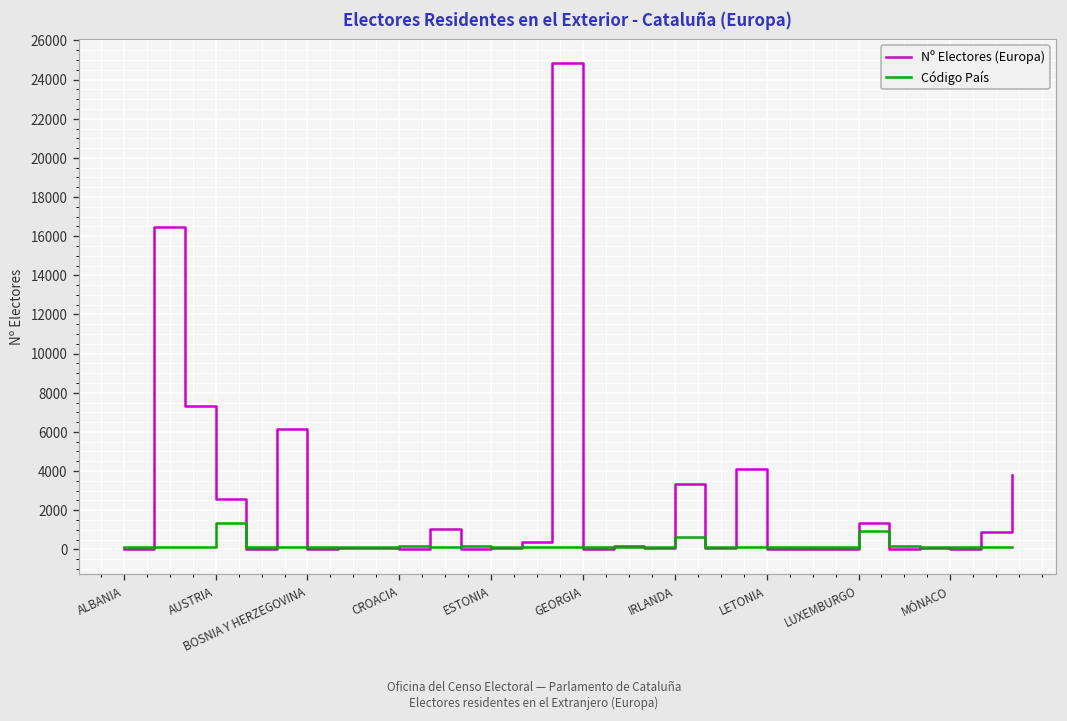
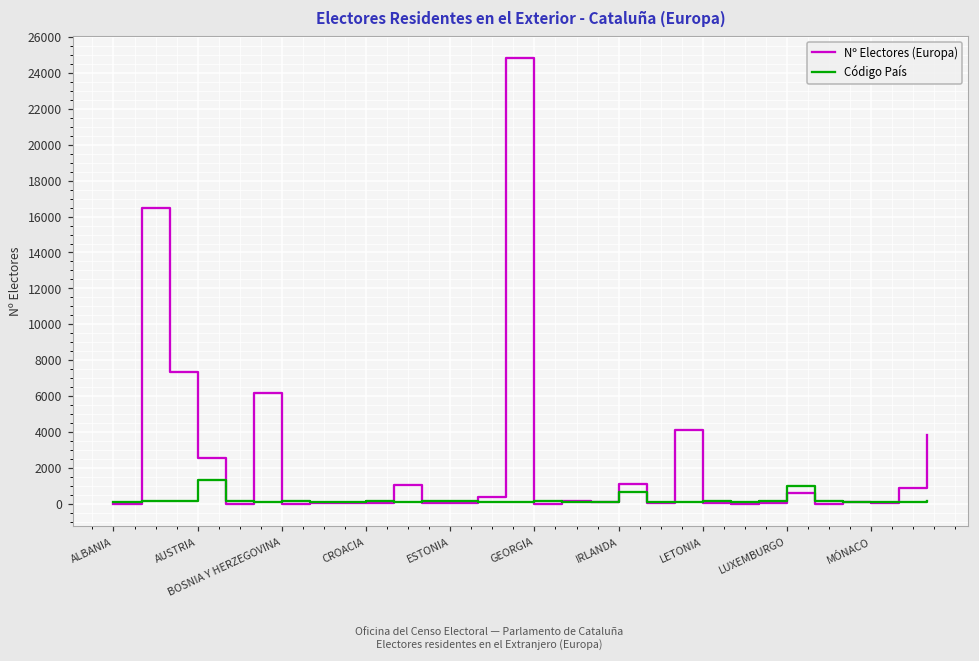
Nº Electores (Europa), IRLANDA: 3400 -> 1100
Nº Electores (Europa), LUXEMBURGO: 1400 -> 600
